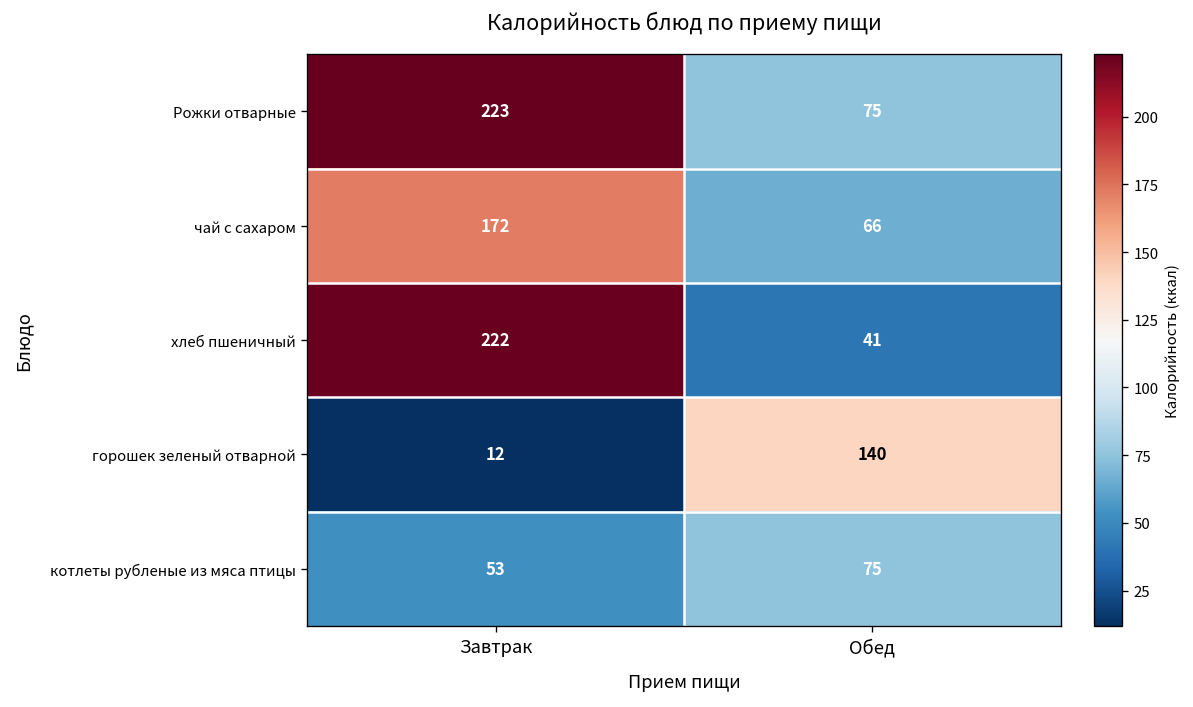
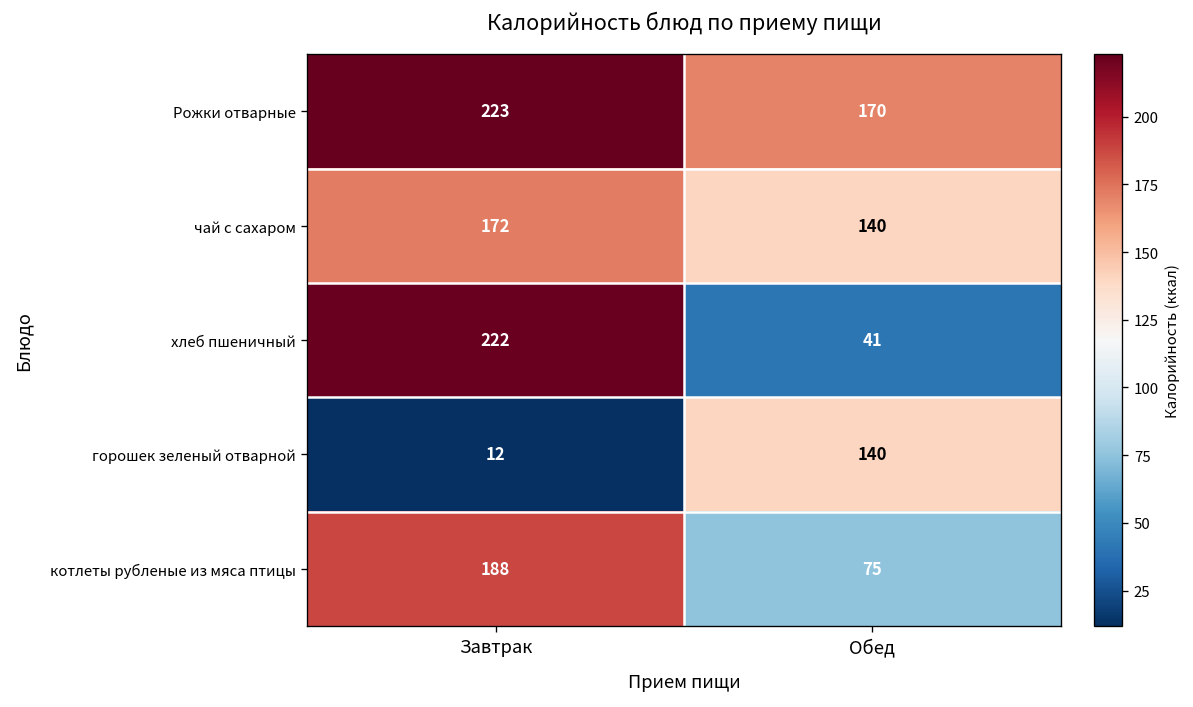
Рожки отварные, Обед: 75 -> 170
чай с сахаром, Обед: 66 -> 140
котлеты рубленые из мяса птицы, Завтрак: 53 -> 188
